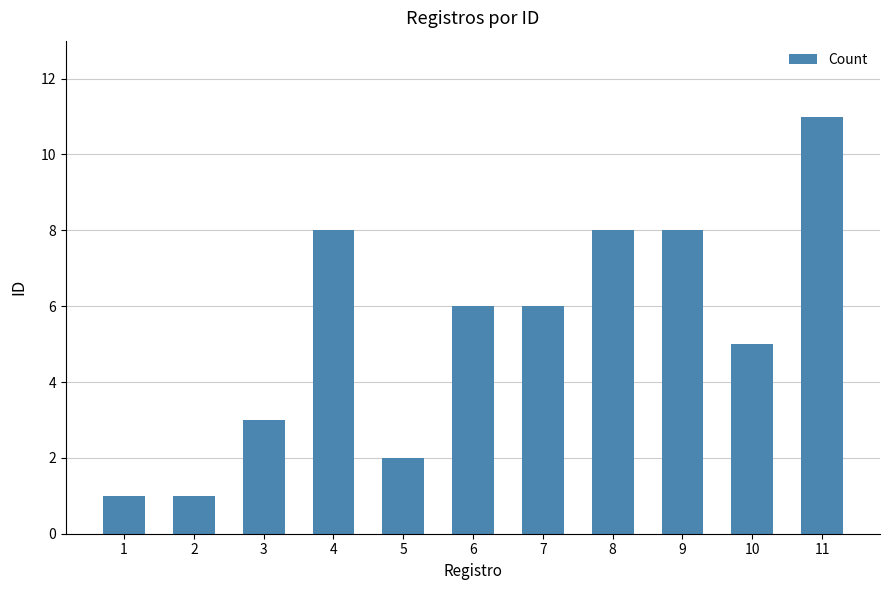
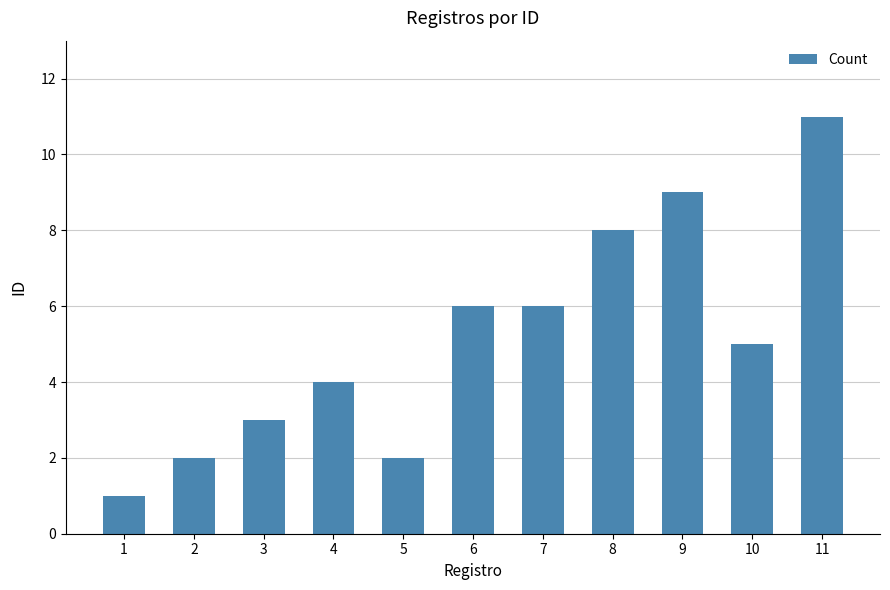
2: 1 -> 2
4: 8 -> 4
9: 8 -> 9
